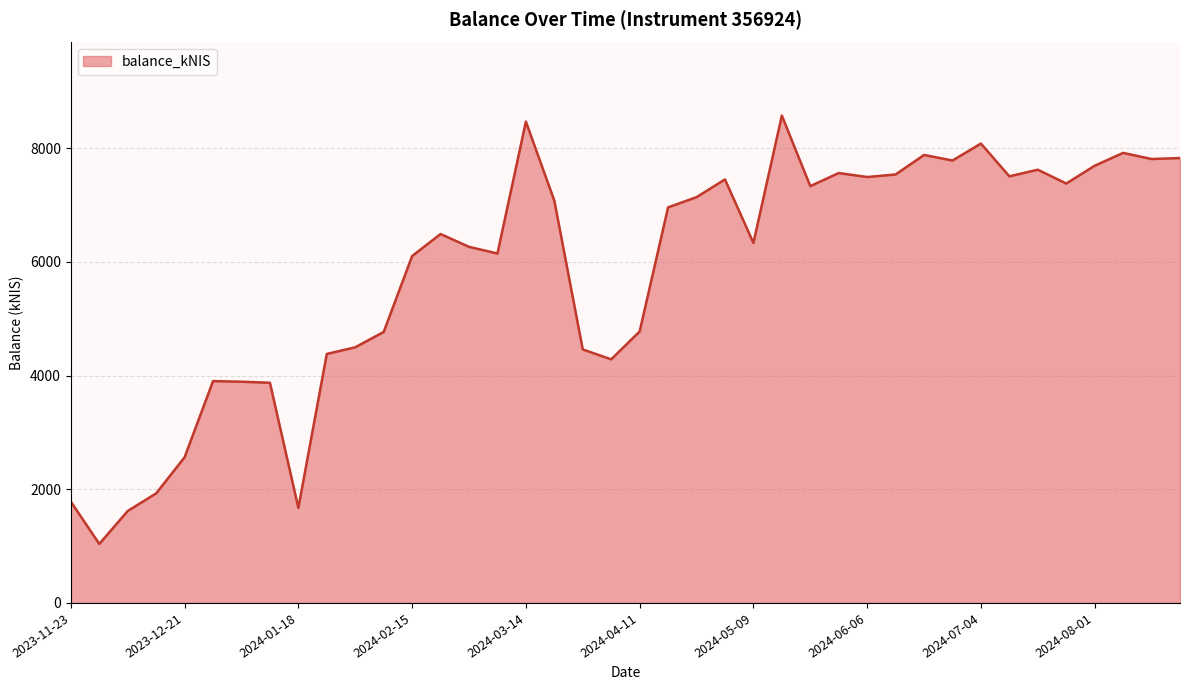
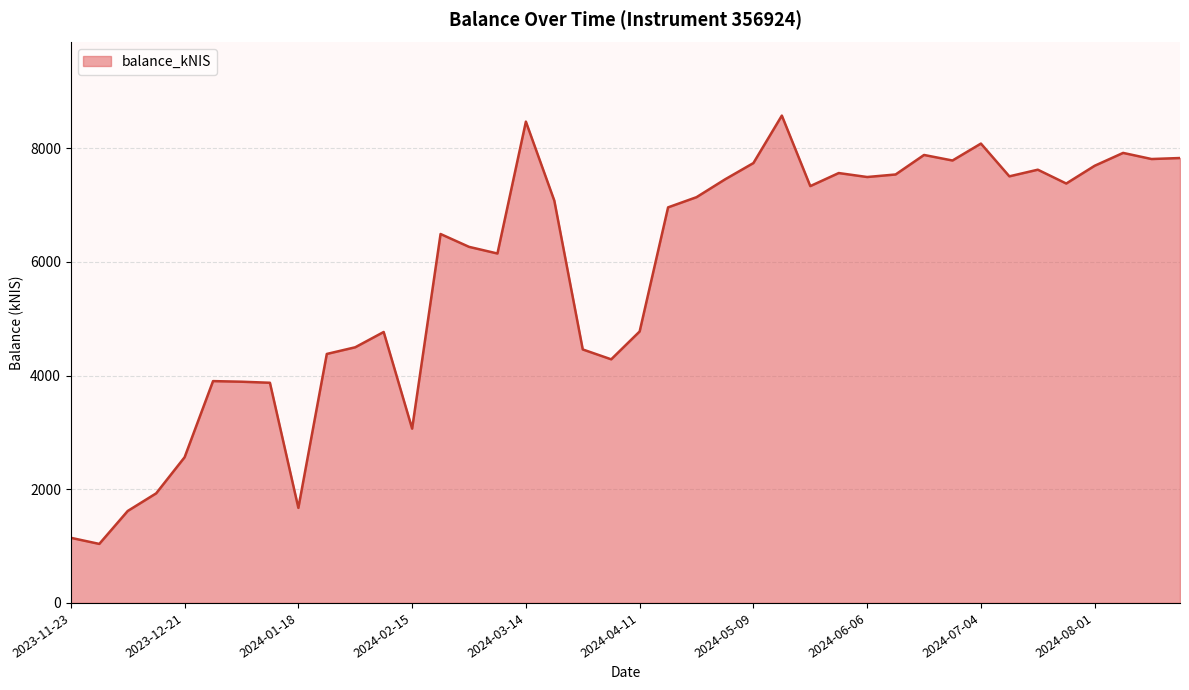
2023-11-23: 1800 -> 1100
2024-02-15: 6100 -> 3100
2024-05-09: 6300 -> 7700
